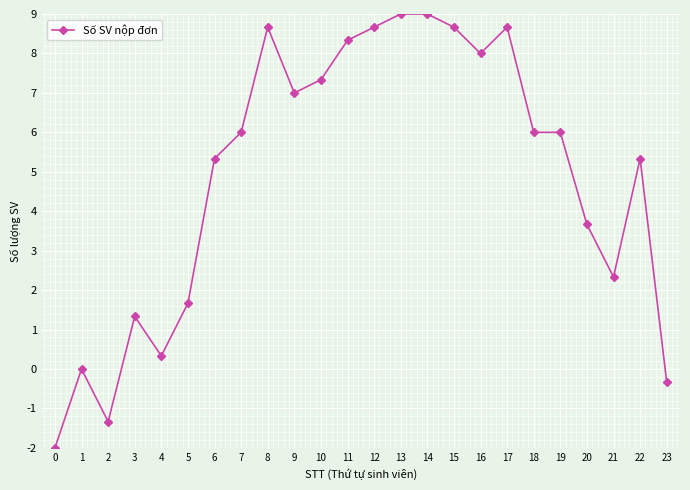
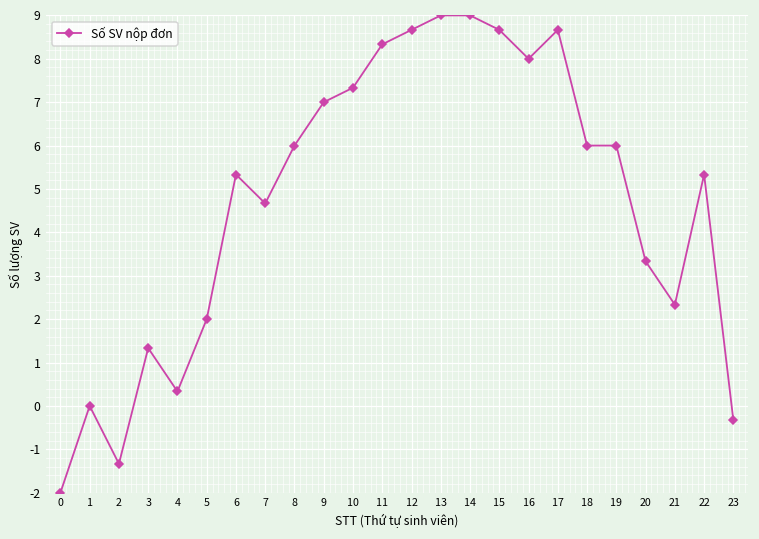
5: 1.7 -> 2.0
7: 6.0 -> 4.7
8: 8.7 -> 6.0
20: 3.7 -> 3.3
